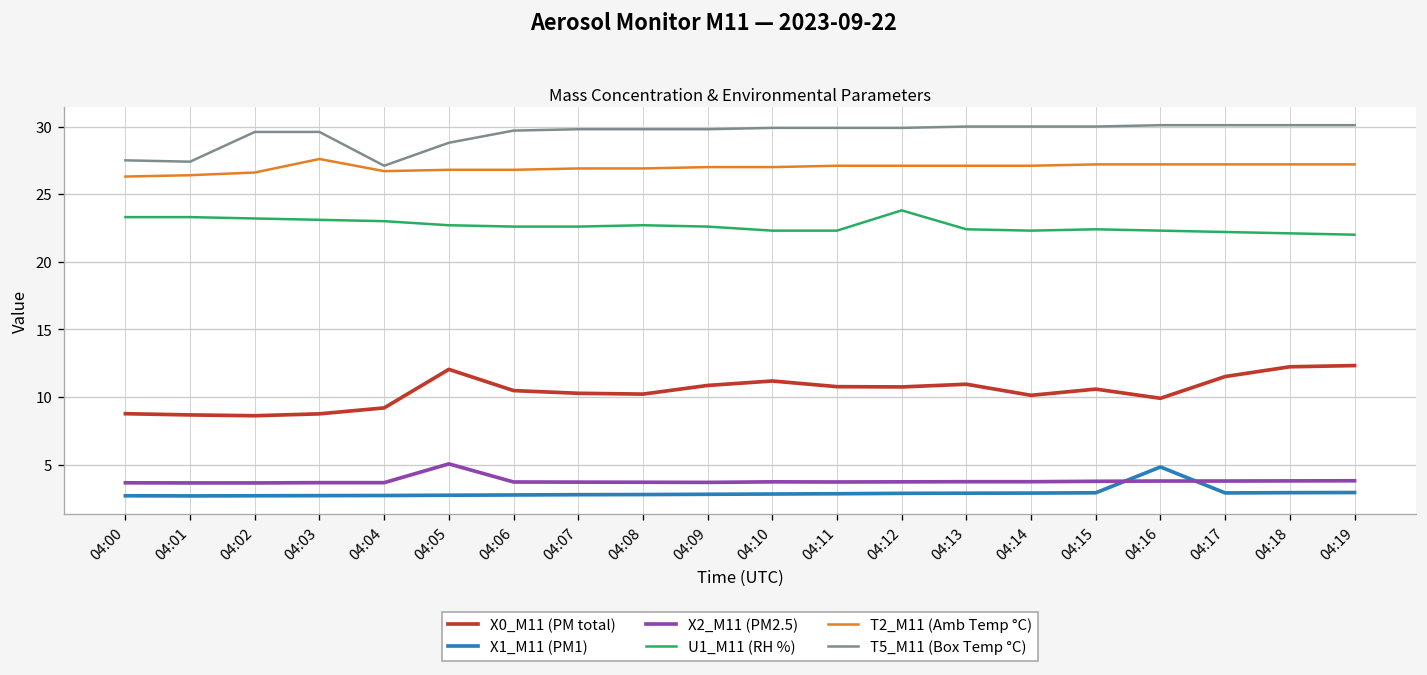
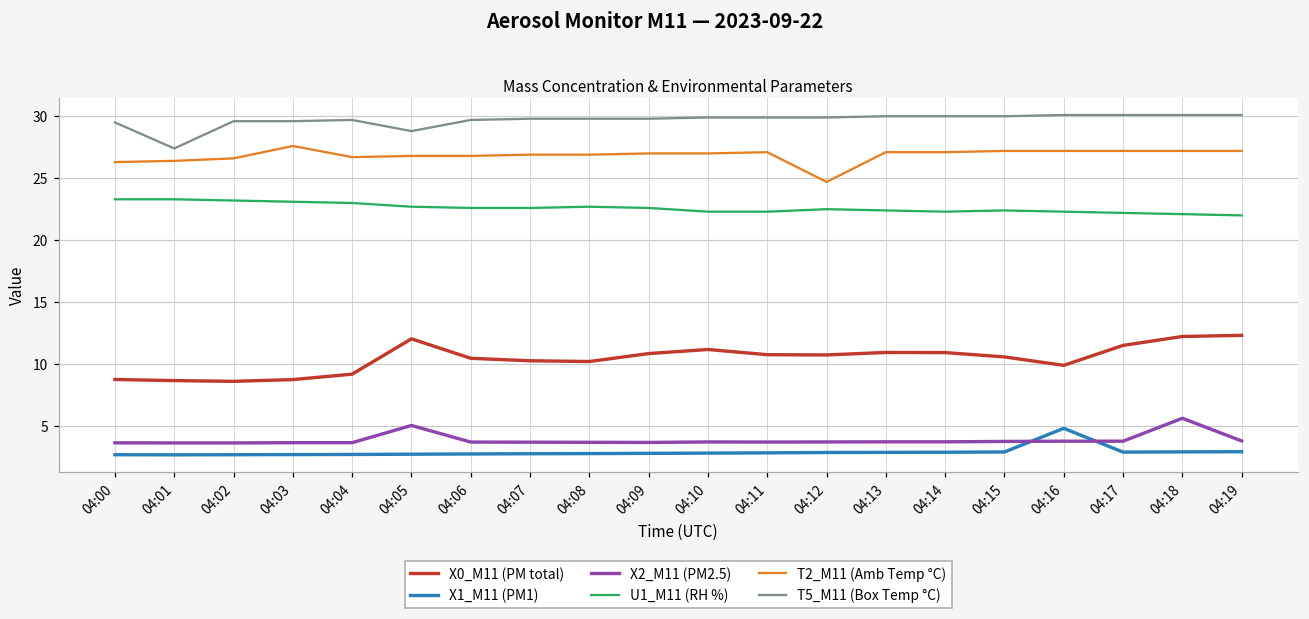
T5_M11 (Box Temp °C), 04:00: 27.5 -> 29.5
T5_M11 (Box Temp °C), 04:04: 27.1 -> 29.7
U1_M11 (RH %), 04:12: 23.8 -> 22.5
T2_M11 (Amb Temp °C), 04:12: 27.1 -> 24.7
X0_M11 (PM total), 04:14: 10.1 -> 10.9
X2_M11 (PM2.5), 04:18: 3.8 -> 5.6
